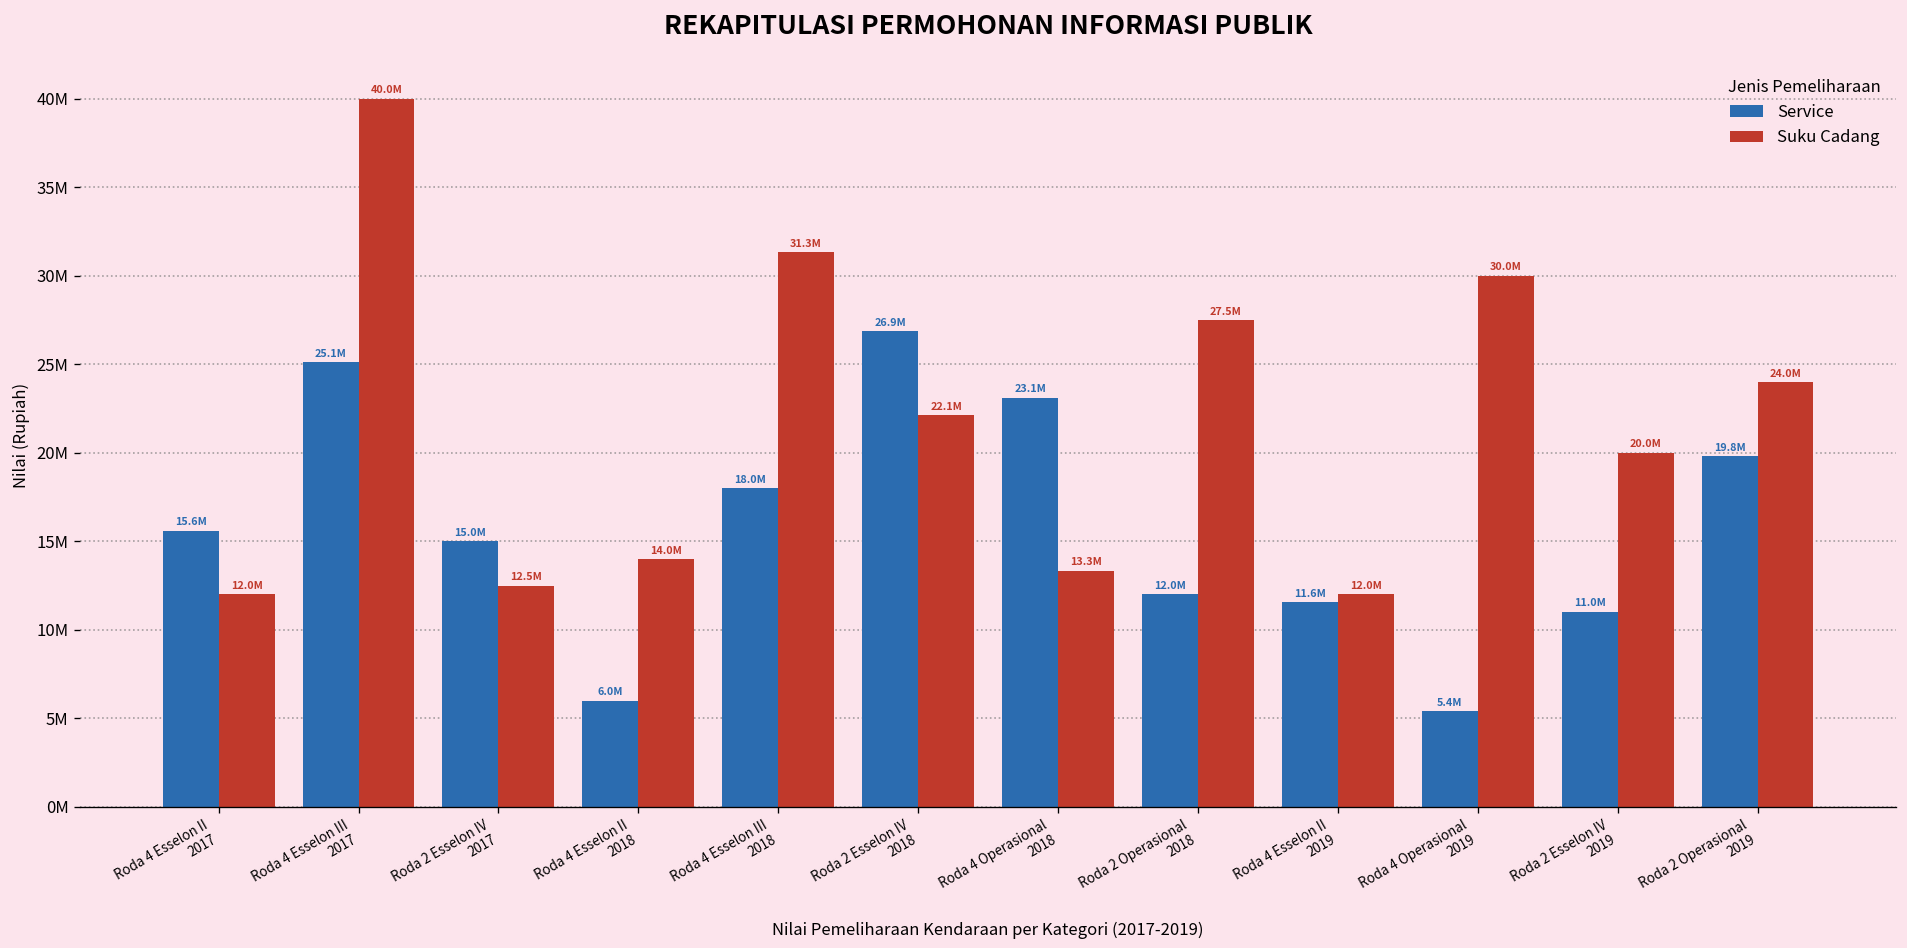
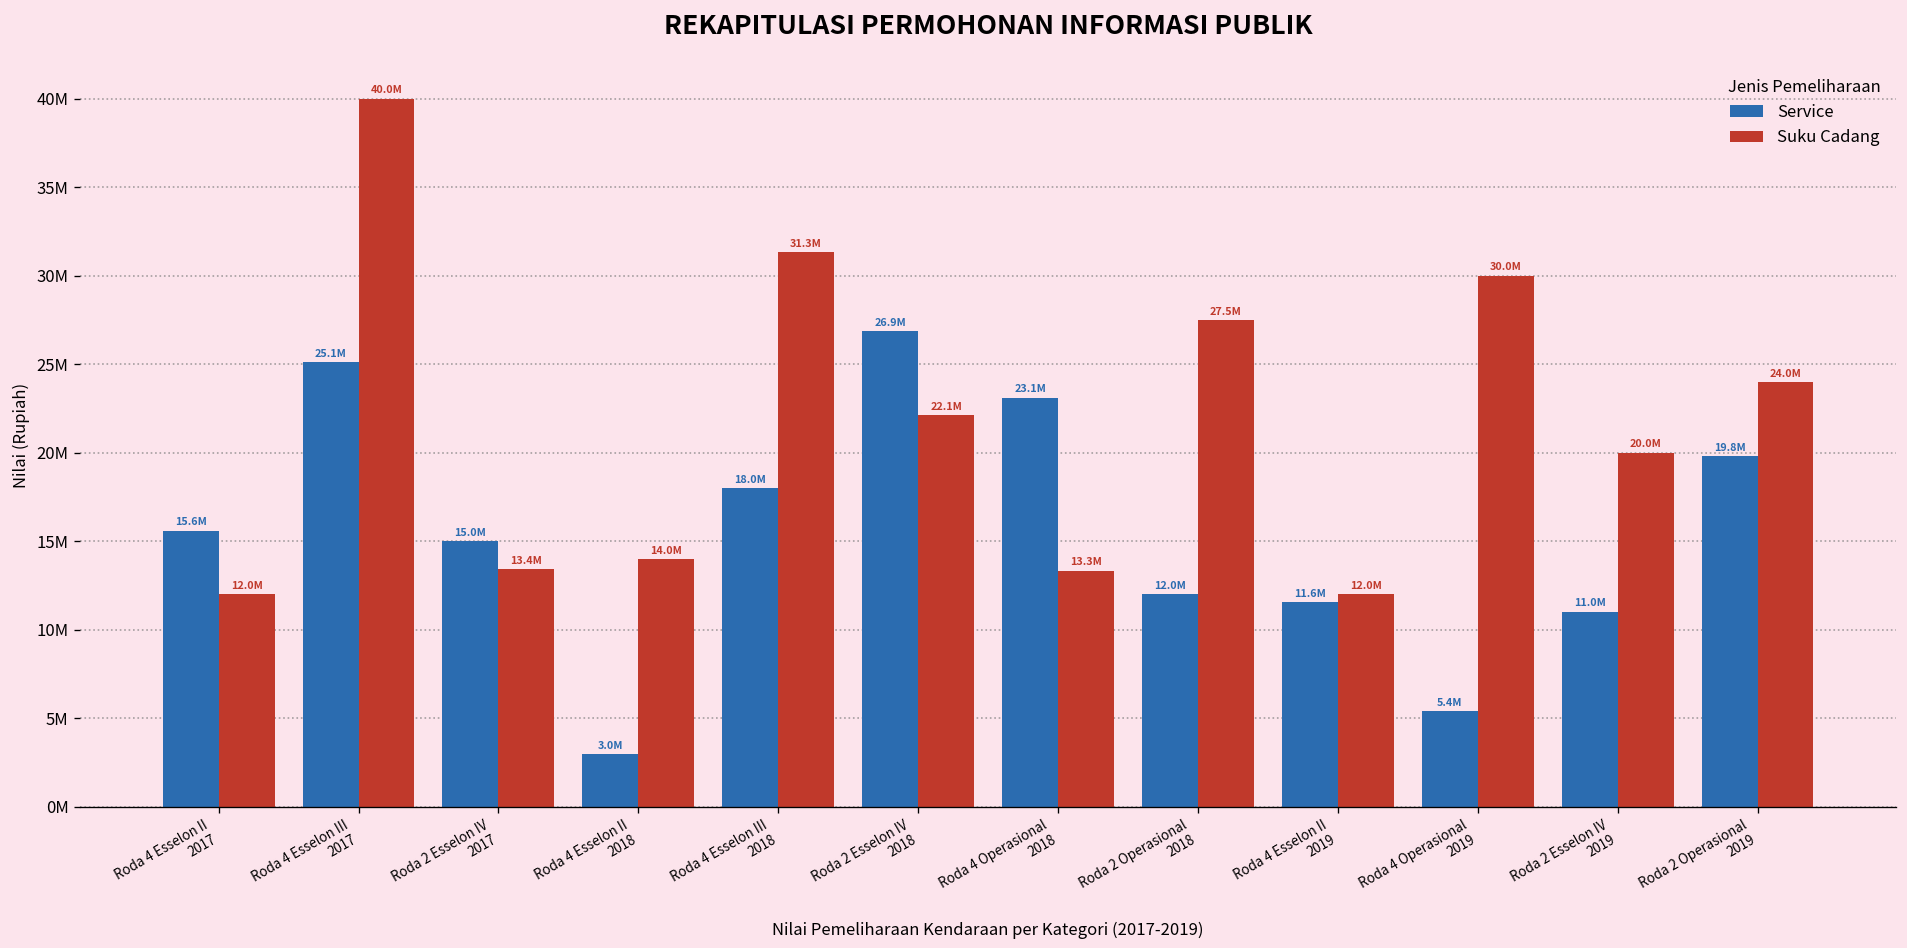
Suku Cadang, Roda 2 Esselon IV 2017: 12.5M -> 13.4M
Service, Roda 4 Esselon II 2018: 6.0M -> 3.0M
